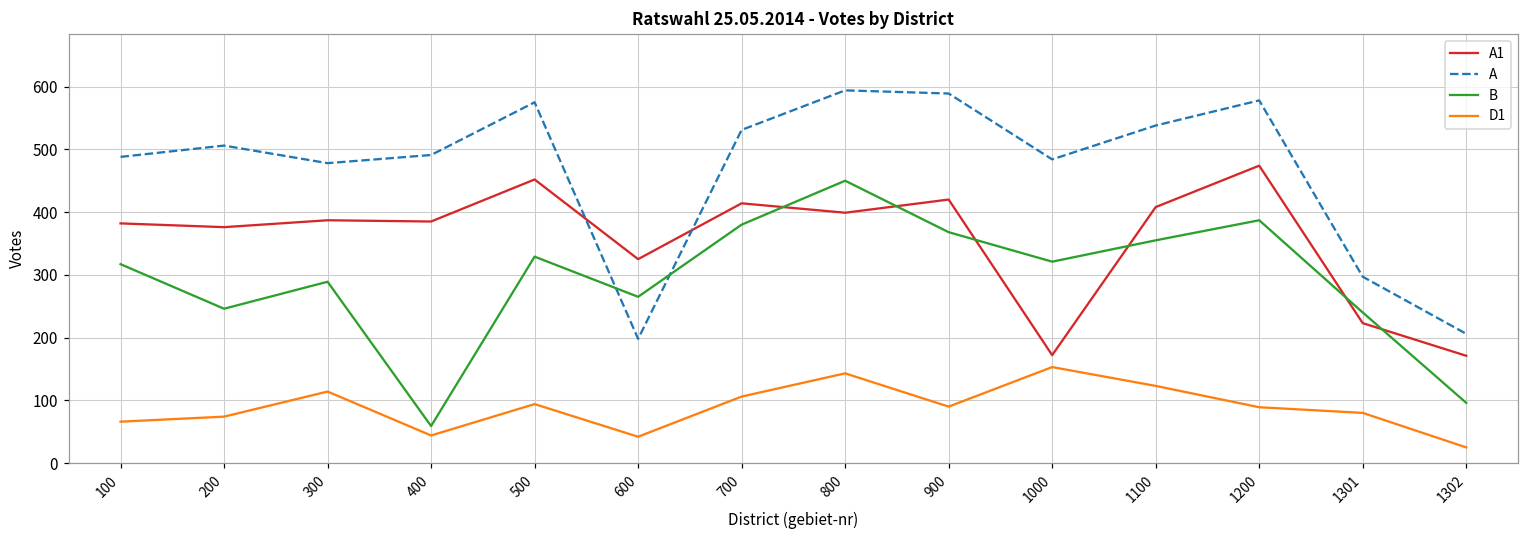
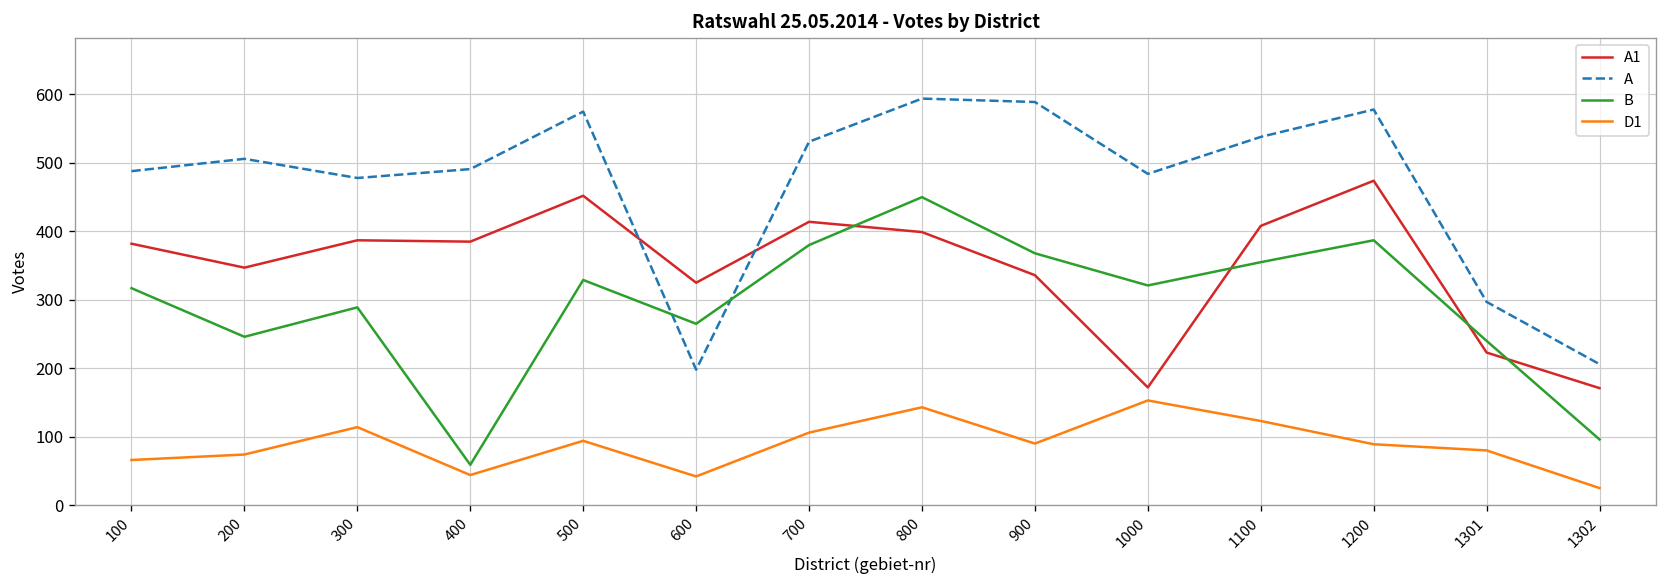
A1, 200: 380 -> 350
A1, 900: 420 -> 340
